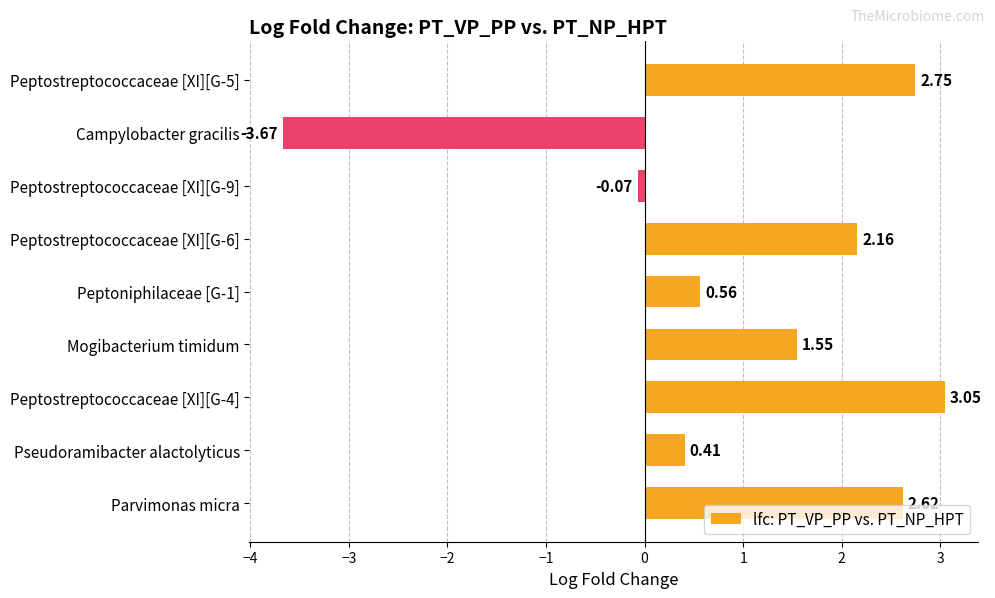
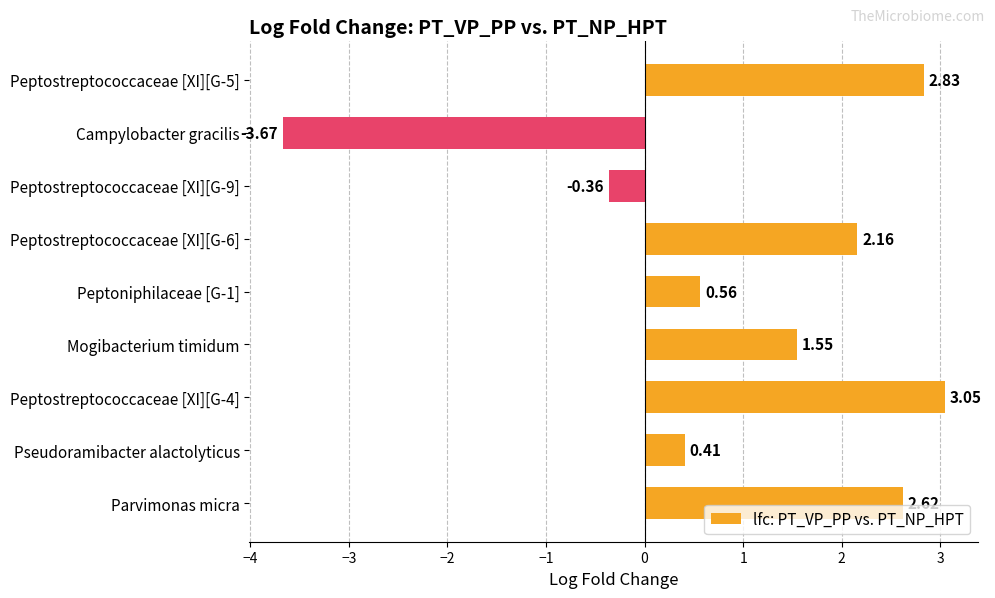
Peptostreptococcaceae [XI][G-5]: 2.75 -> 2.83
Peptostreptococcaceae [XI][G-9]: -0.07 -> -0.36
